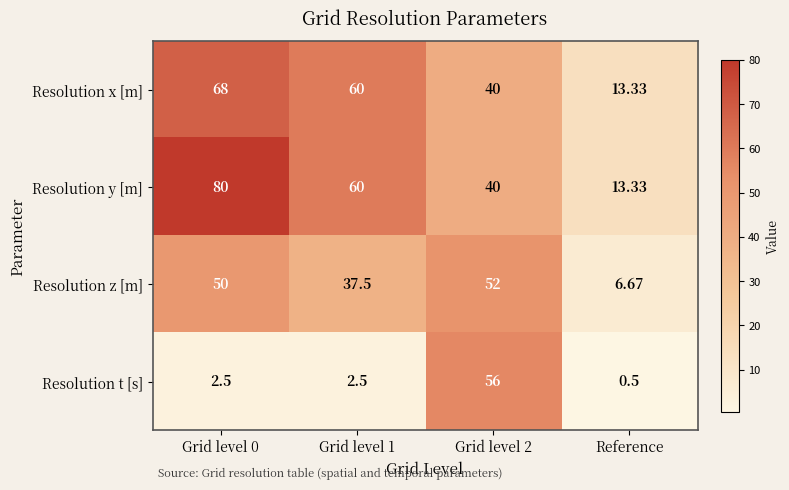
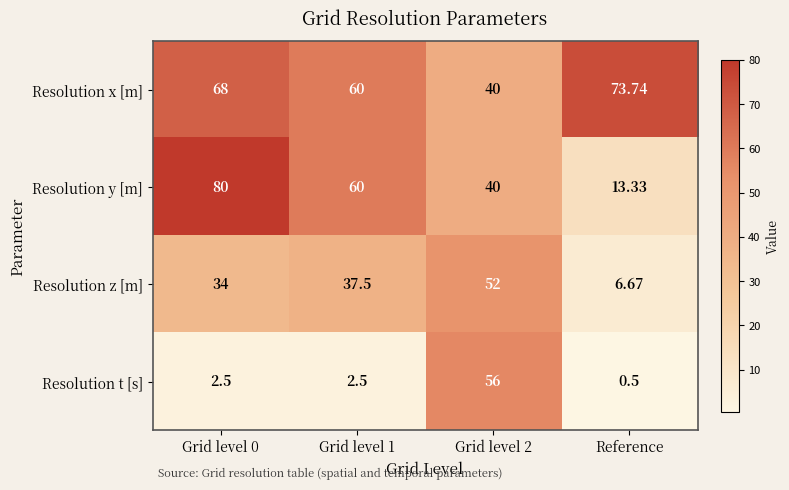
Resolution x [m], Reference: 13.33 -> 73.74
Resolution z [m], Grid level 0: 50 -> 34
